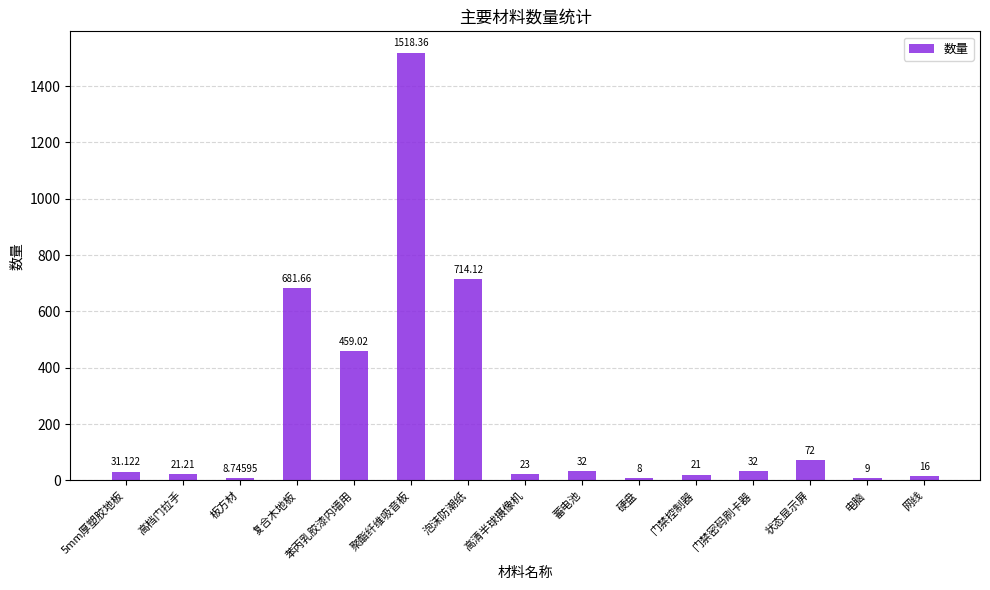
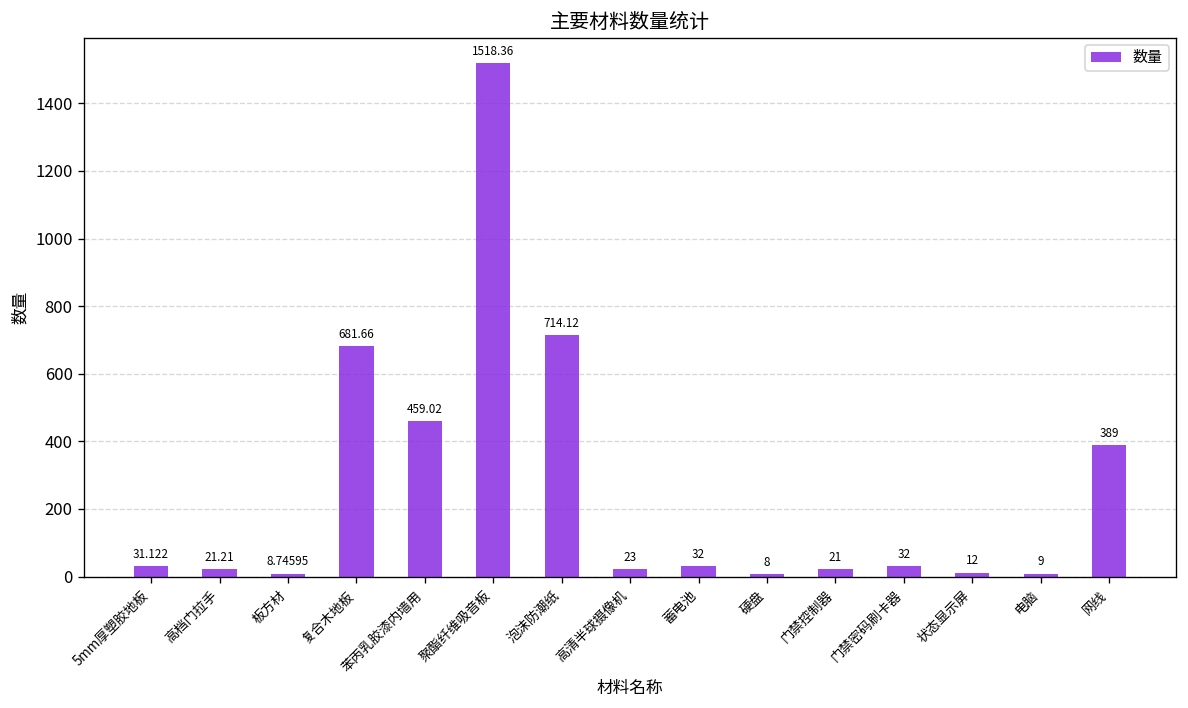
状态显示屏: 72 -> 12
网线: 16 -> 389
